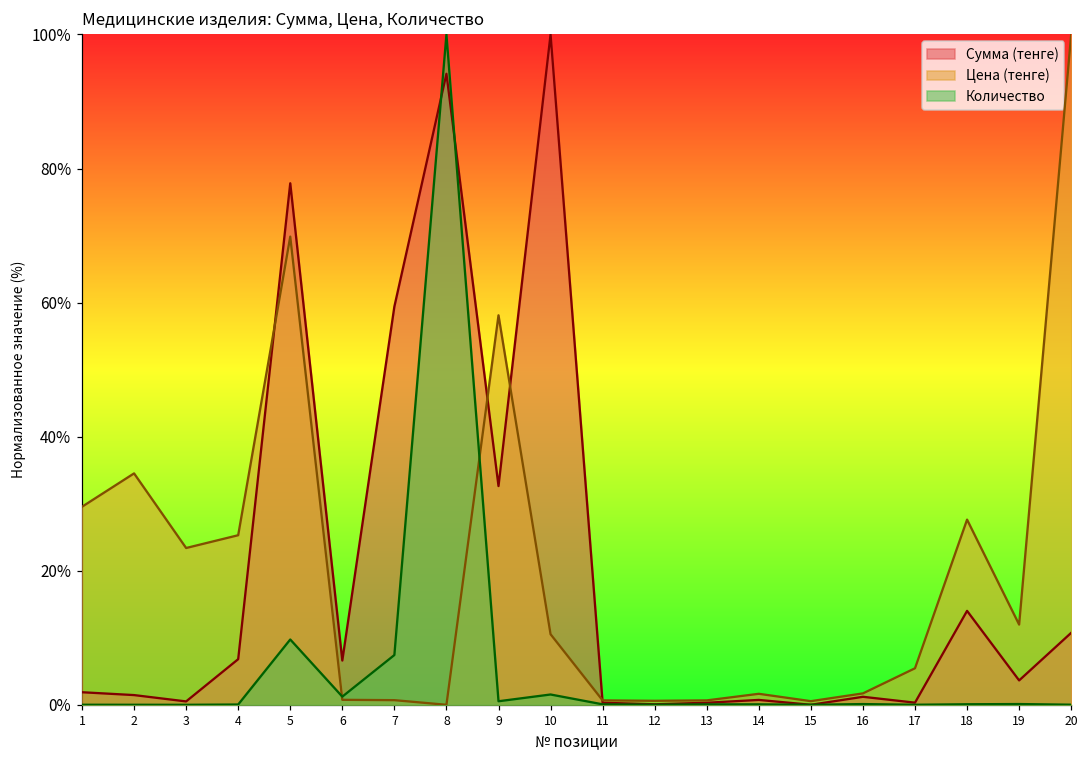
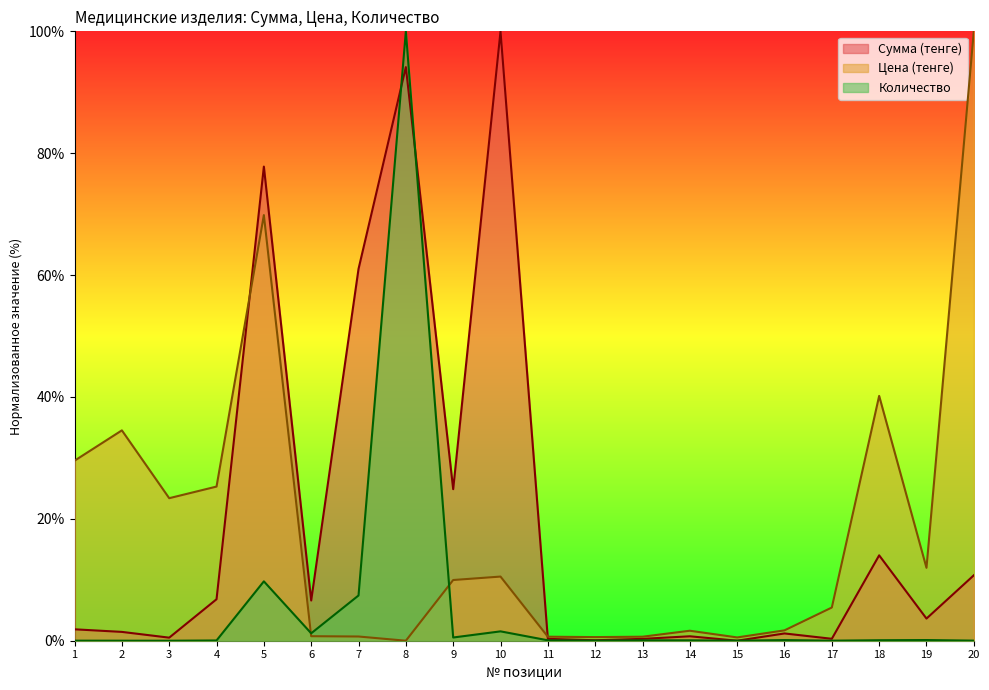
Сумма (тенге), 7: 59% -> 61%
Сумма (тенге), 9: 33% -> 25%
Цена (тенге), 9: 58% -> 10%
Цена (тенге), 18: 28% -> 40%
